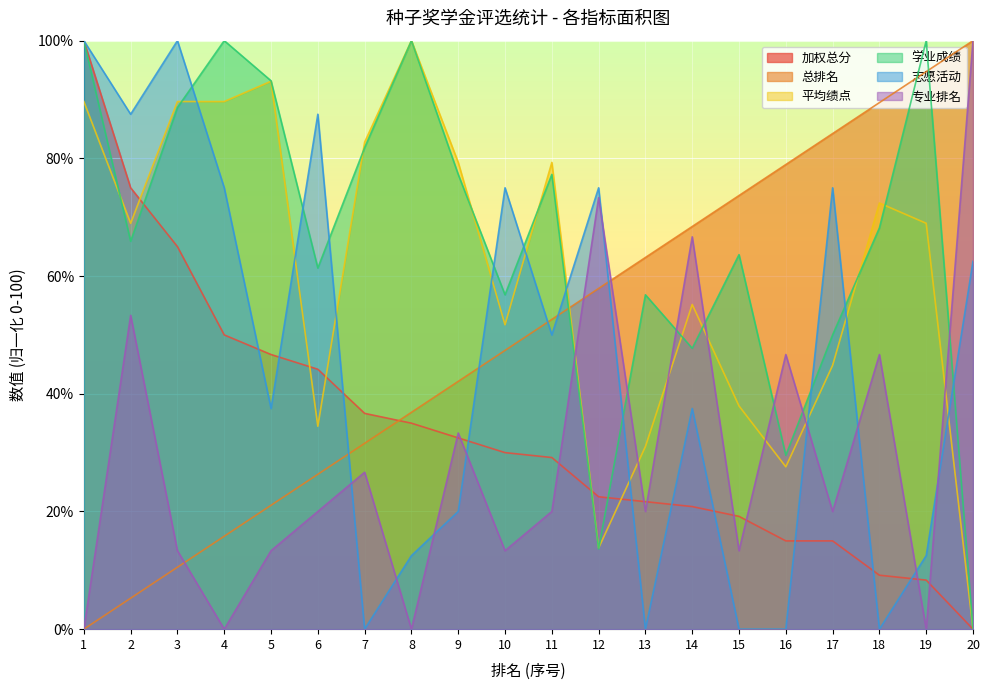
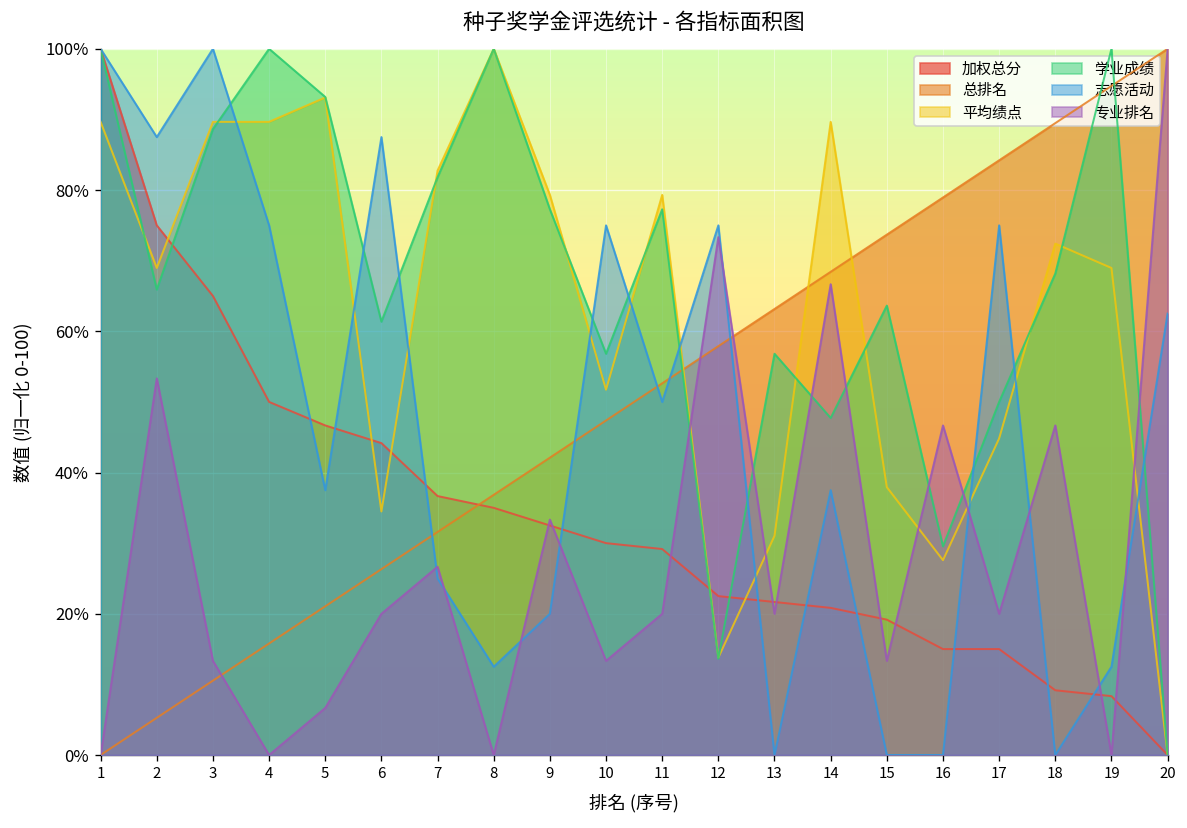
专业排名, 5: 13% -> 7%
志愿活动, 7: 0% -> 25%
平均绩点, 14: 55% -> 90%
